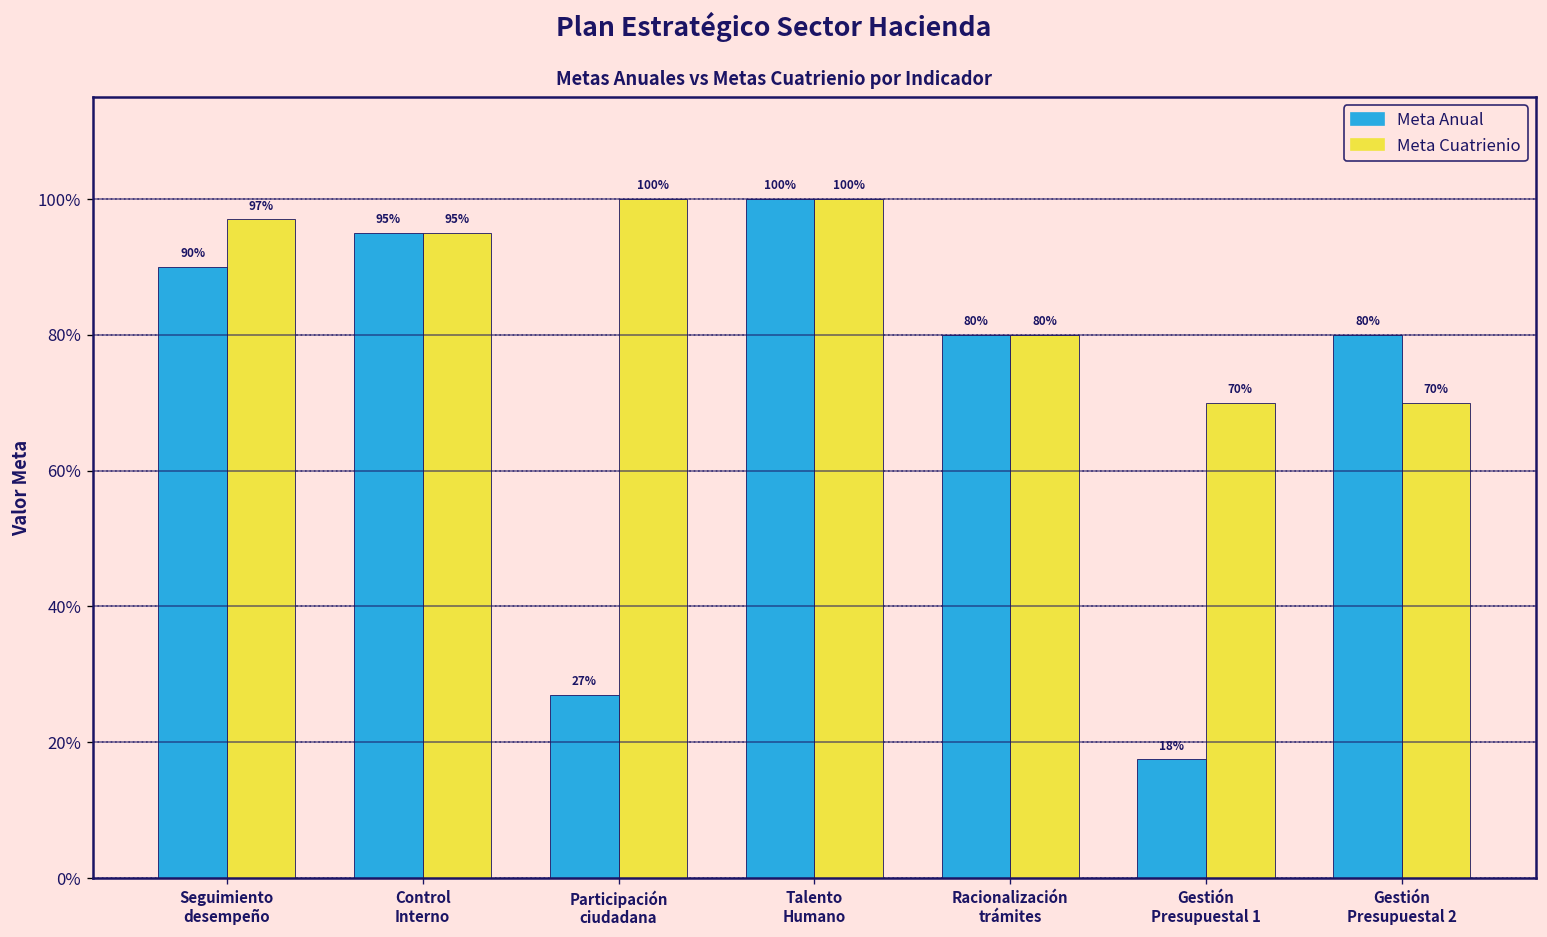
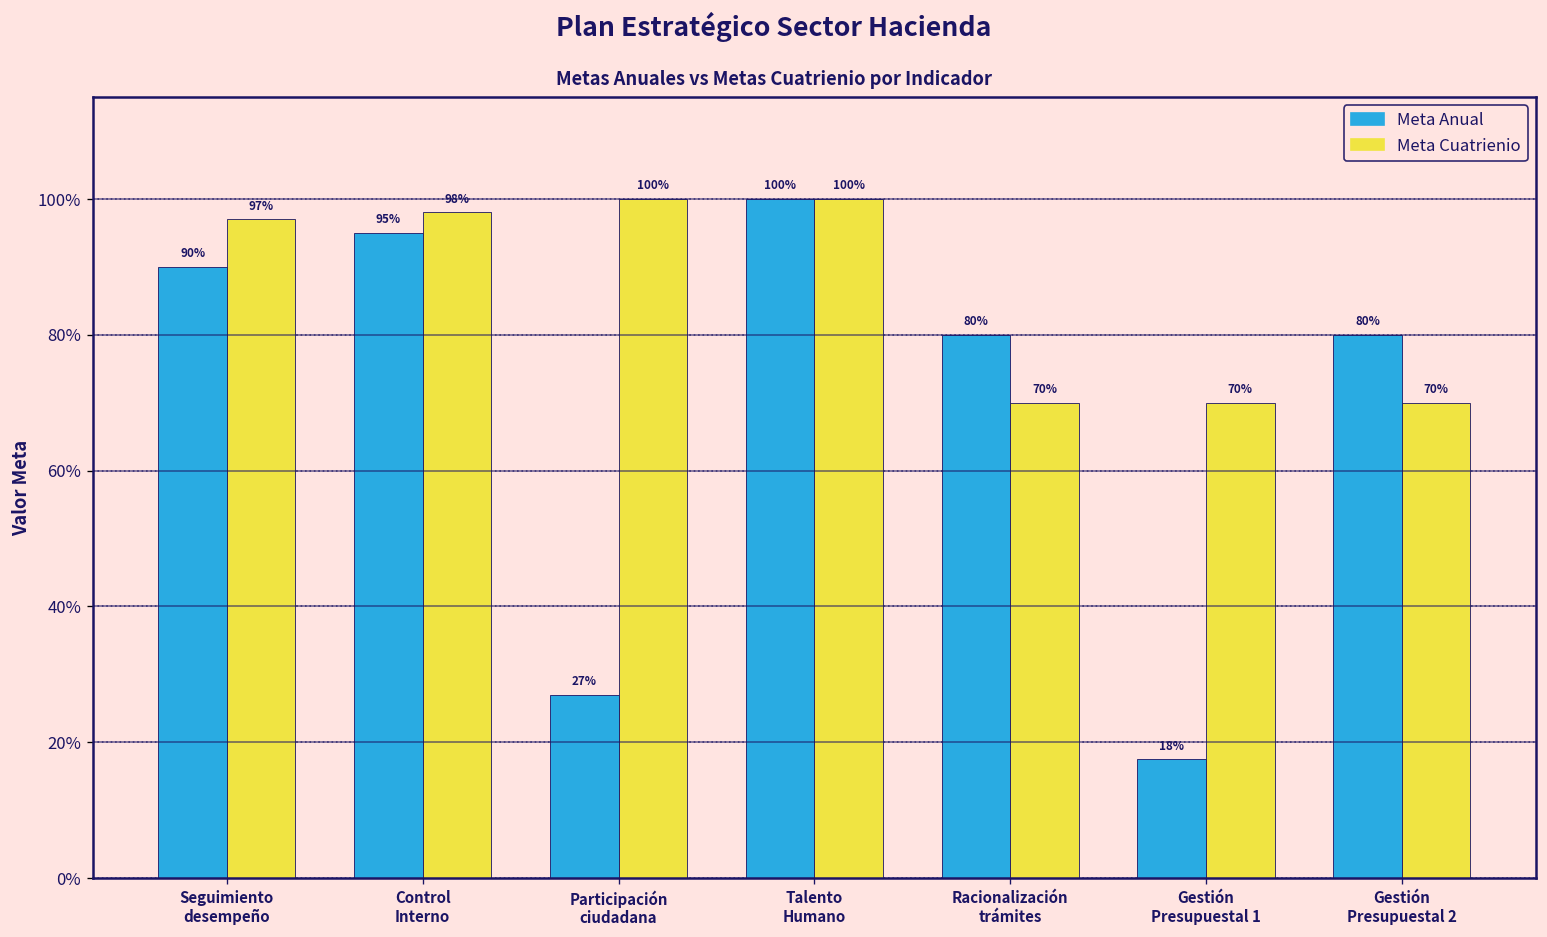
Meta Cuatrienio, Control Interno: 95% -> 98%
Meta Cuatrienio, Racionalización trámites: 80% -> 70%
